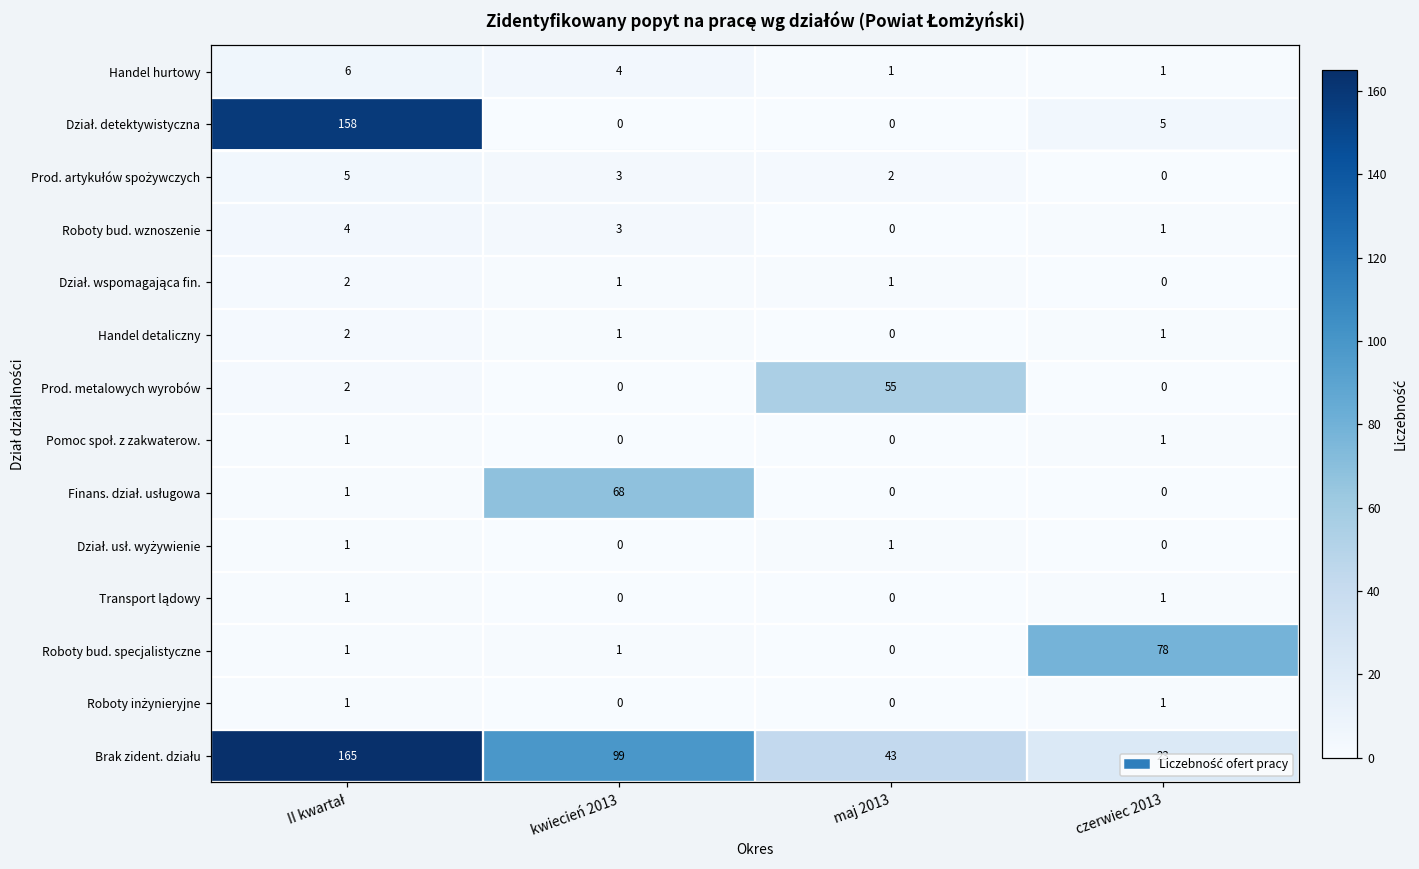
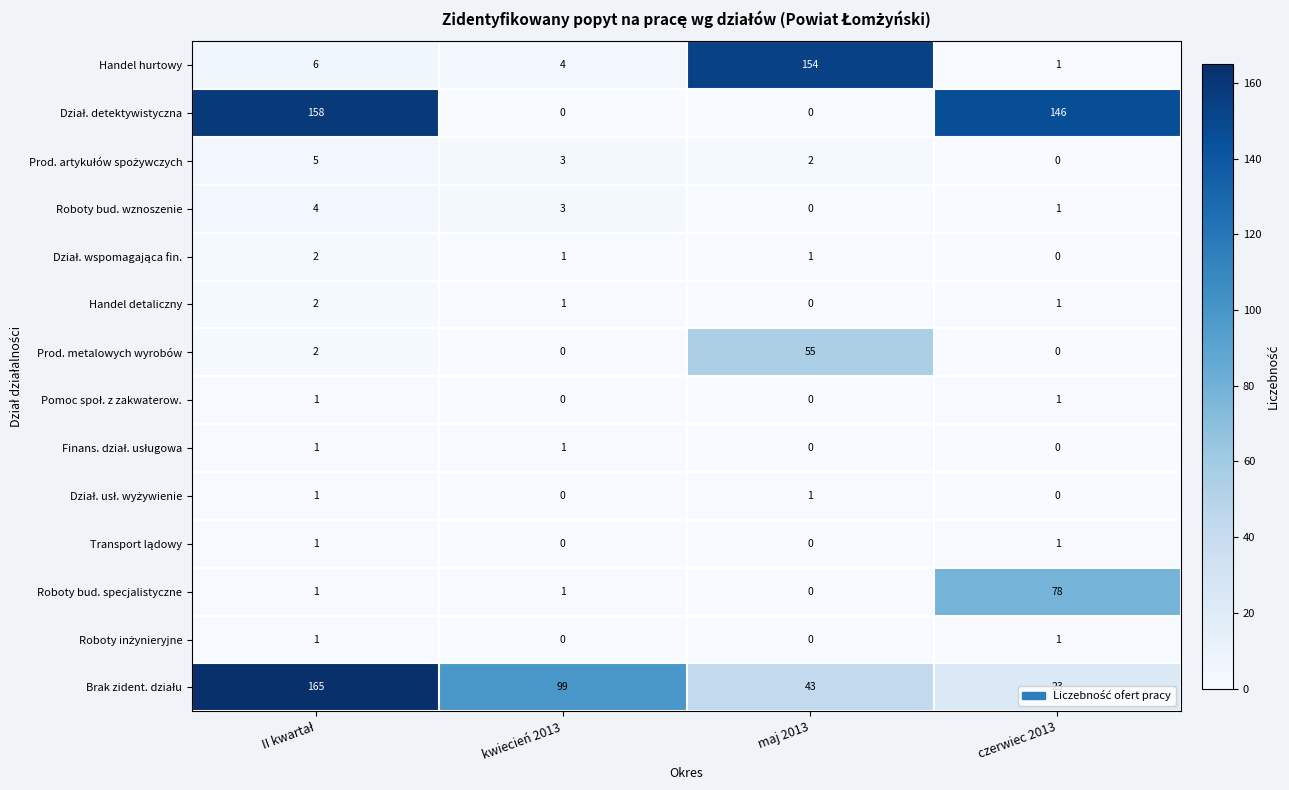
Handel hurtowy, maj 2013: 1 -> 154
Dział. detektywistyczna, czerwiec 2013: 5 -> 146
Finans. dział. usługowa, kwiecień 2013: 68 -> 1
